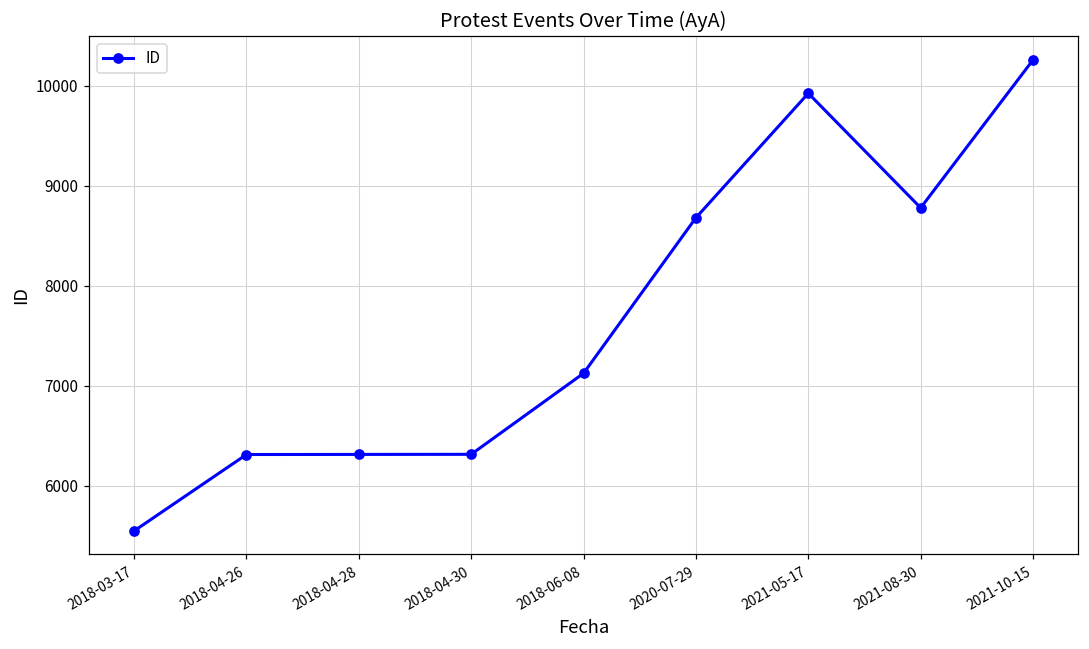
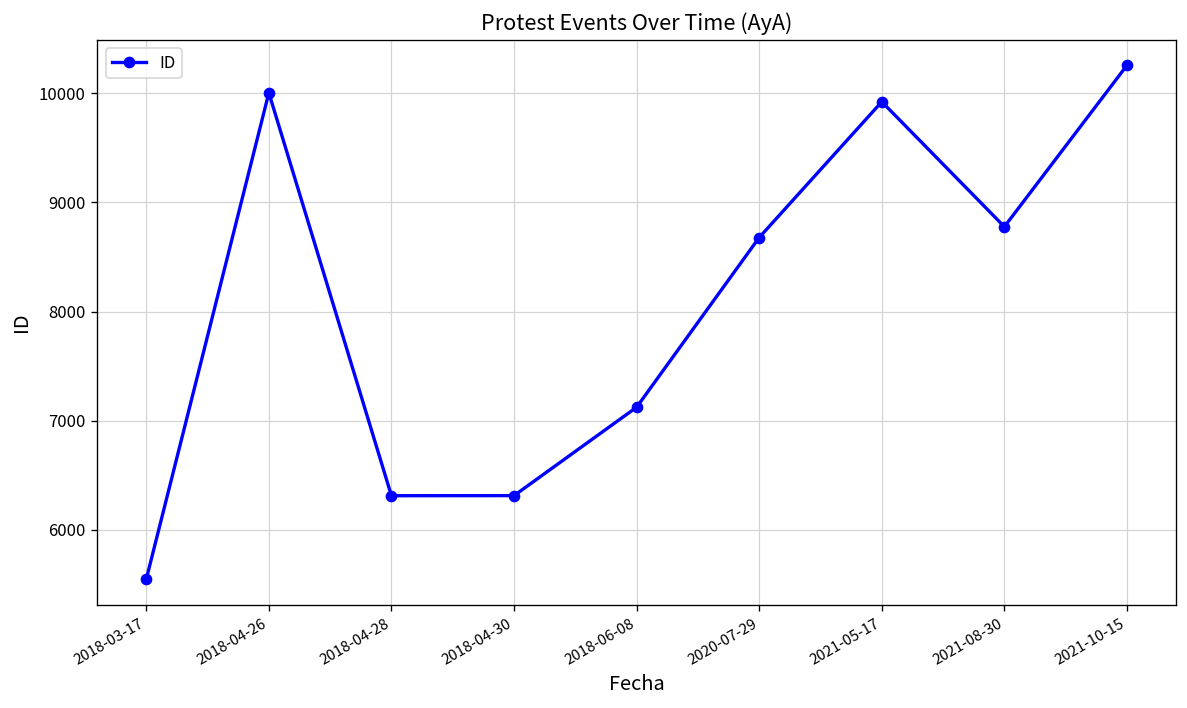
2018-04-26: 6300 -> 10000
